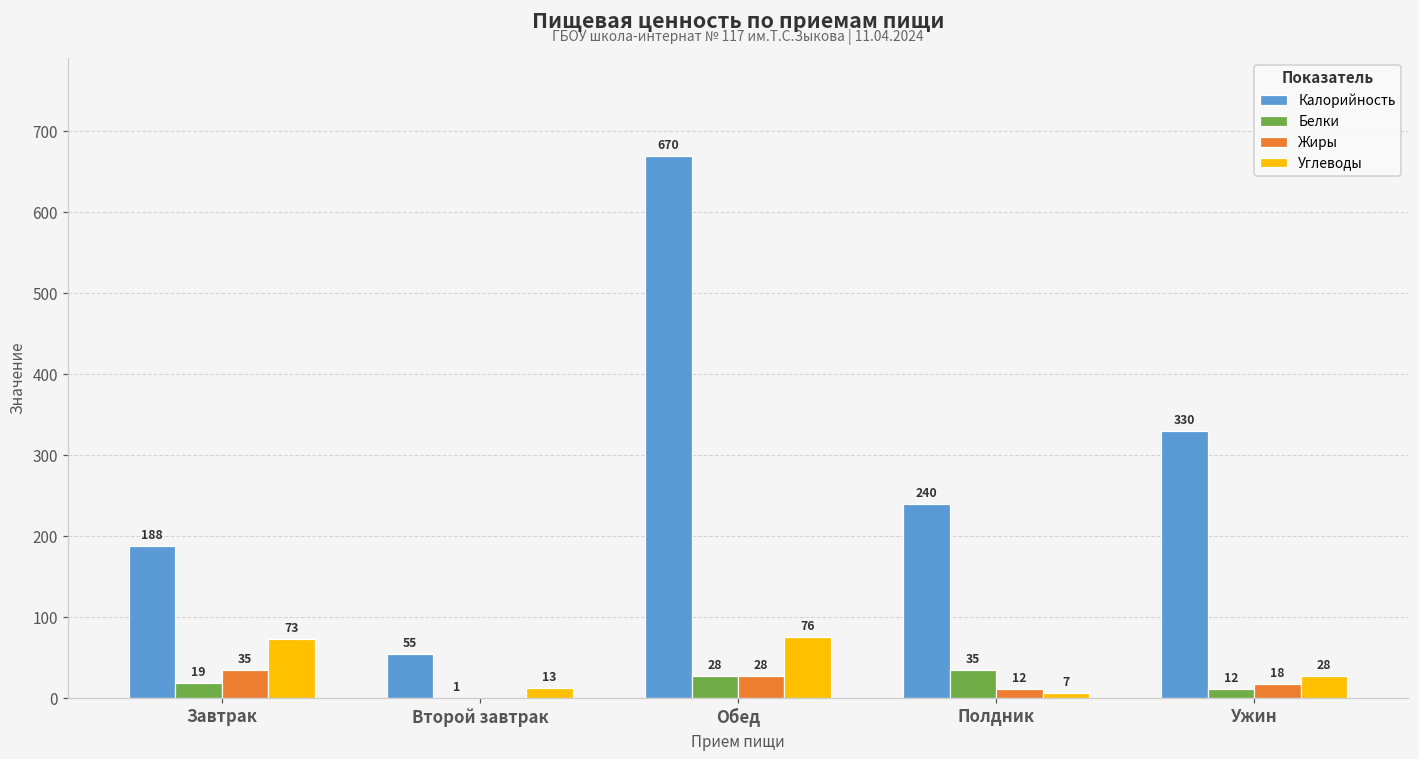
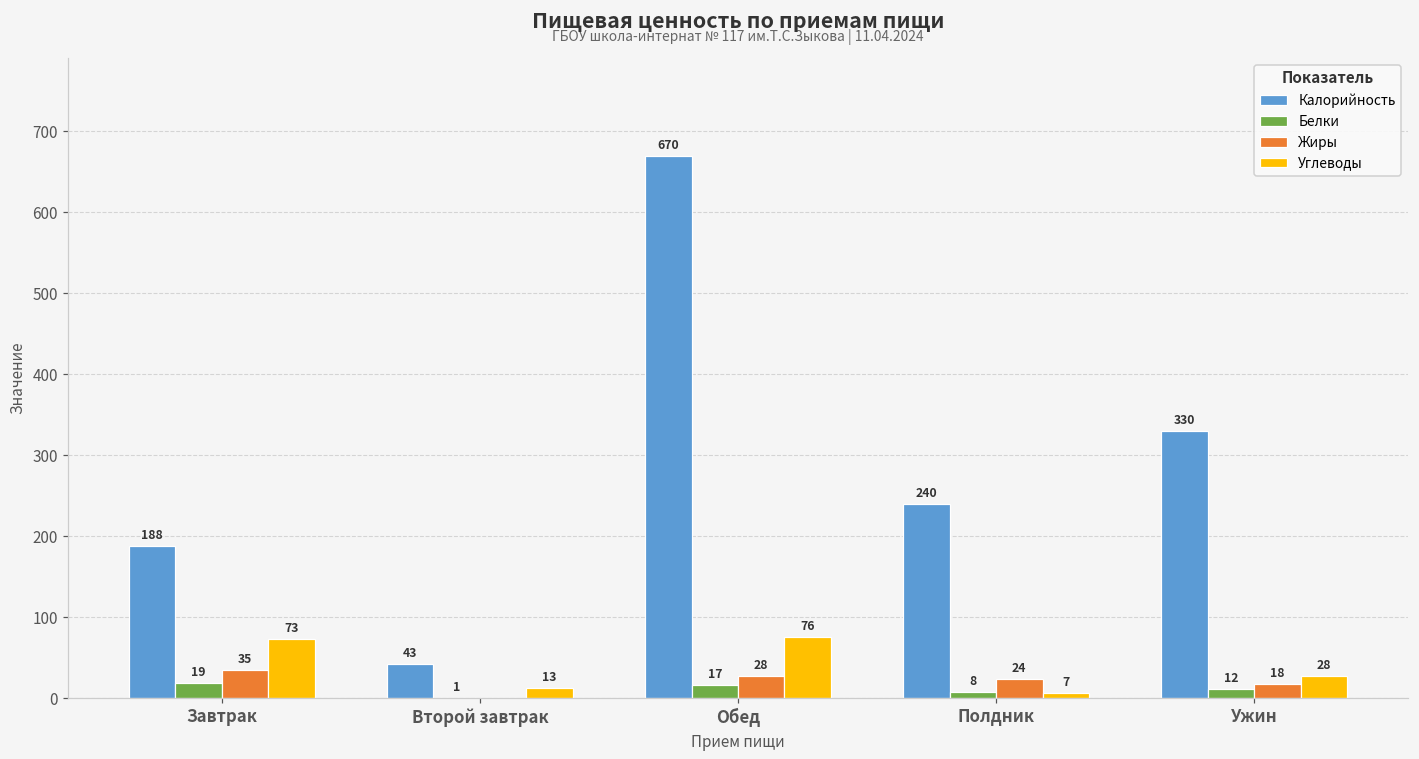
Калорийность, Второй завтрак: 55 -> 43
Белки, Обед: 28 -> 17
Белки, Полдник: 35 -> 8
Жиры, Полдник: 12 -> 24
